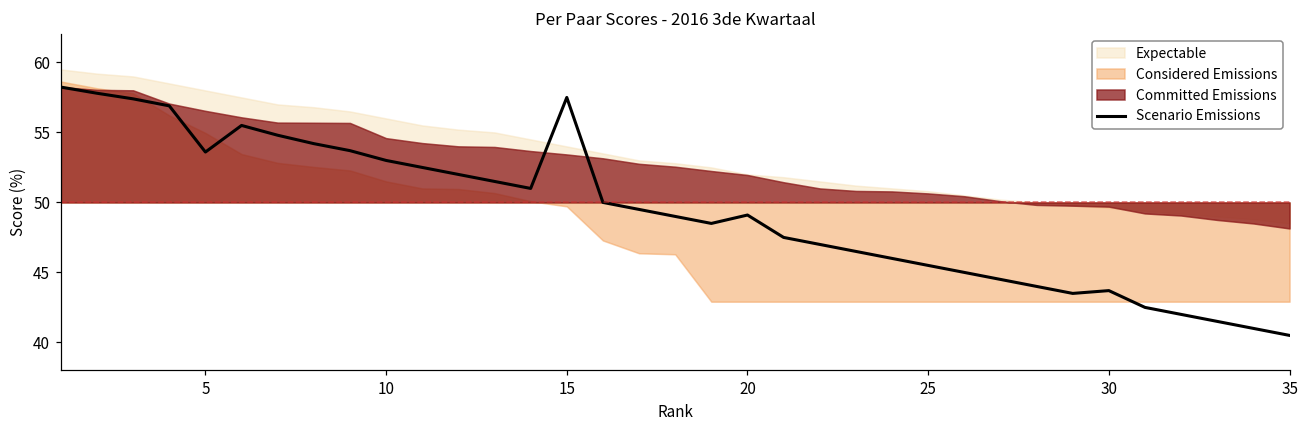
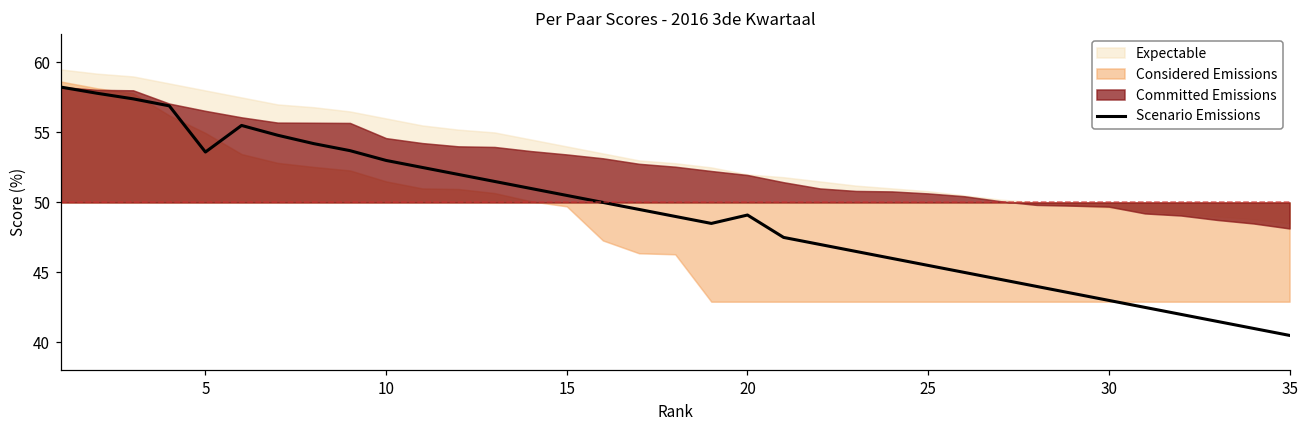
Scenario Emissions, 15: 57.5 -> 50.5
Scenario Emissions, 30: 43.7 -> 43.0
